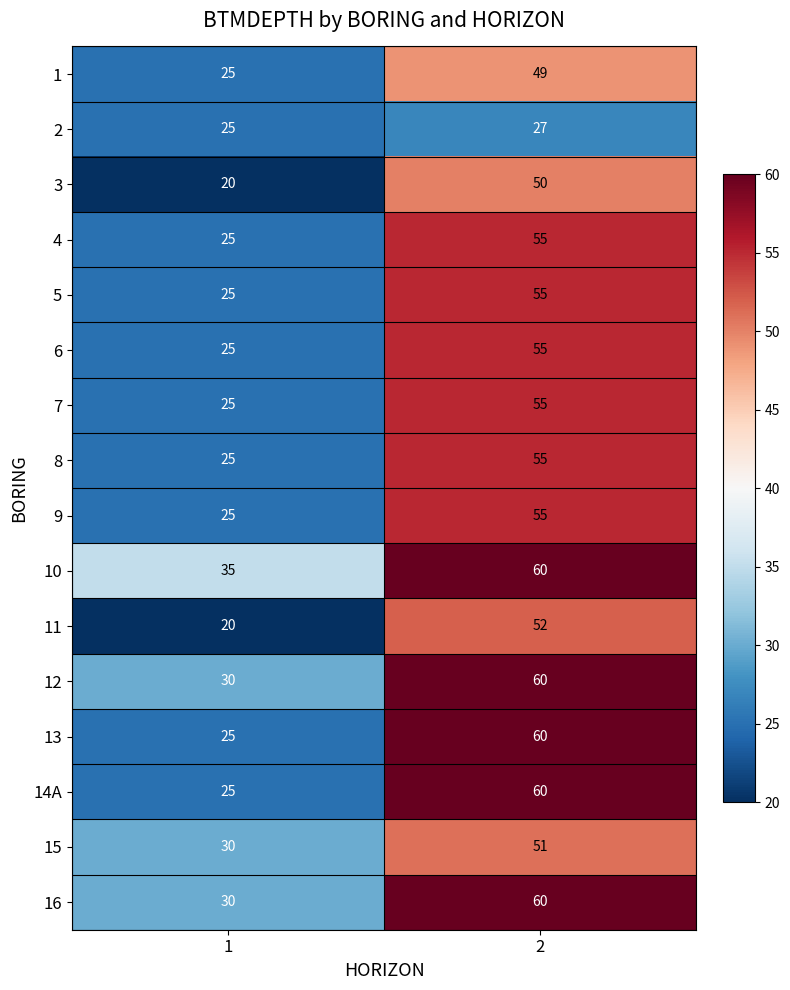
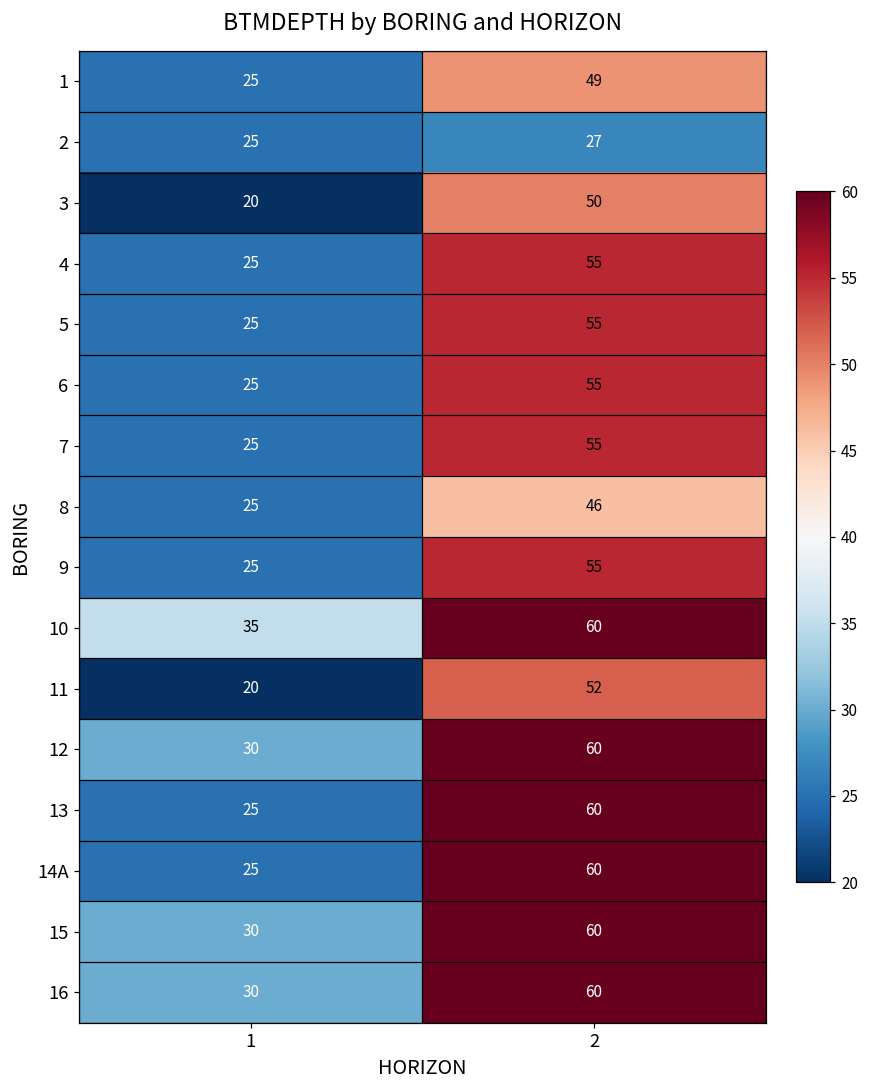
8, 2: 55 -> 46
15, 2: 51 -> 60
